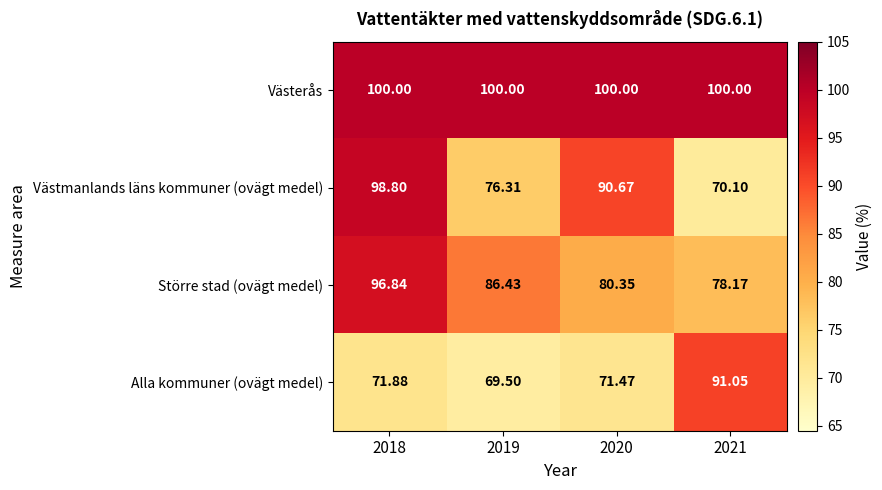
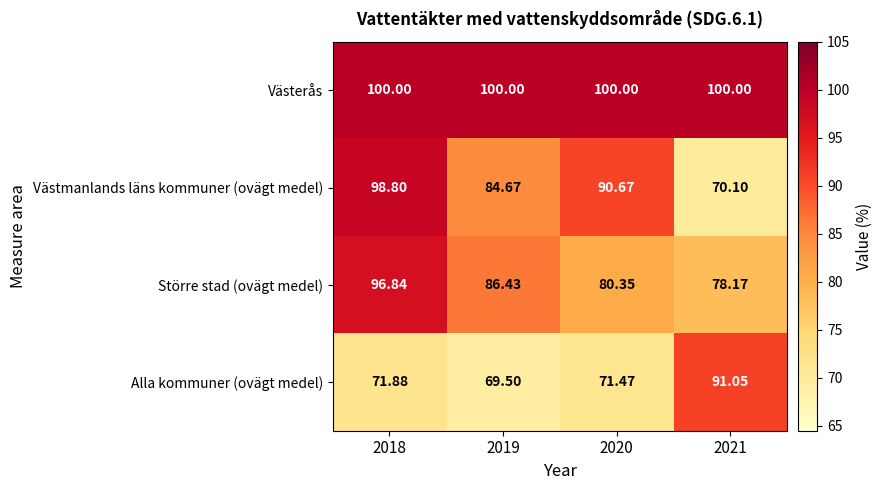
Västmanlands läns kommuner (ovägt medel), 2019: 76.31 -> 84.67
